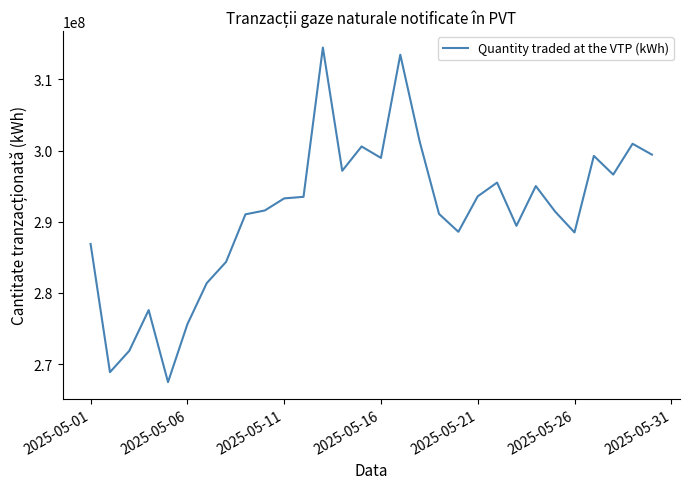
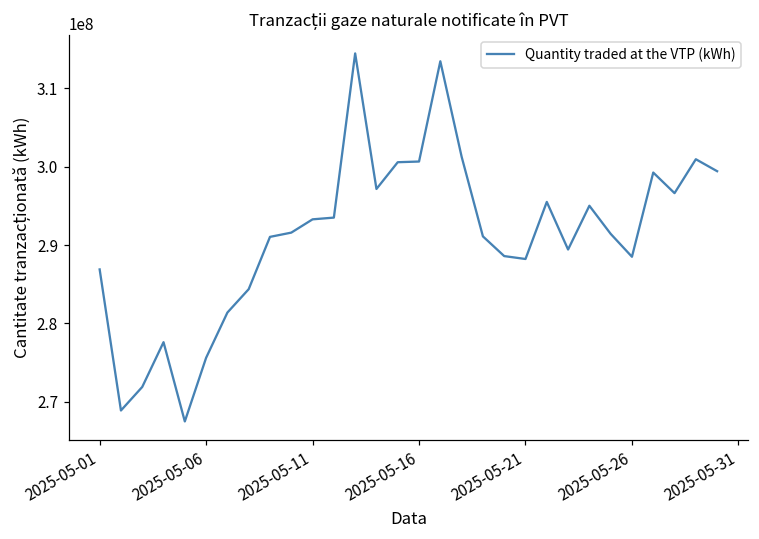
2025-05-16: 299000000 -> 301000000
2025-05-21: 294000000 -> 288000000
